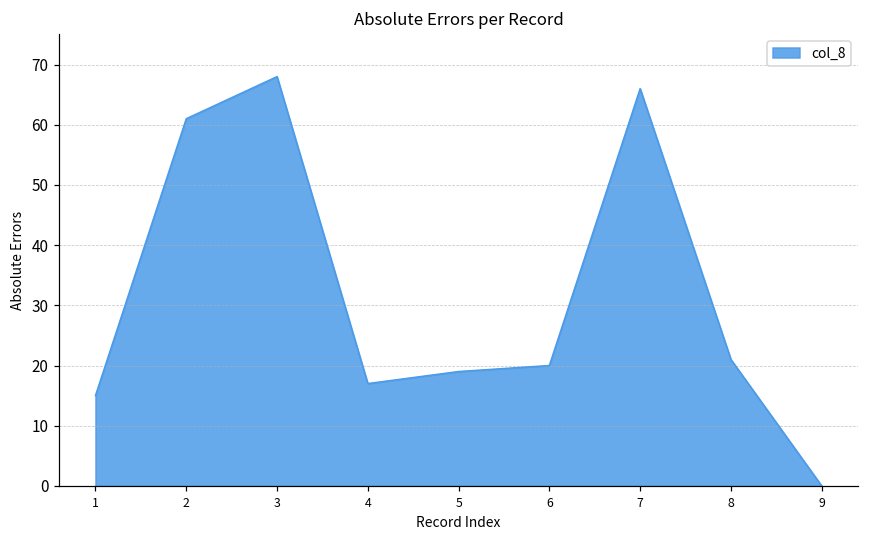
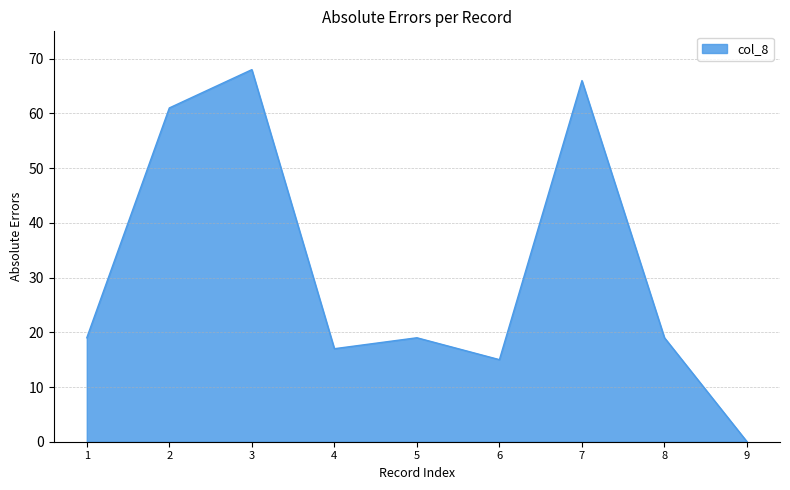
1: 15 -> 19
6: 20 -> 15
8: 21 -> 19
